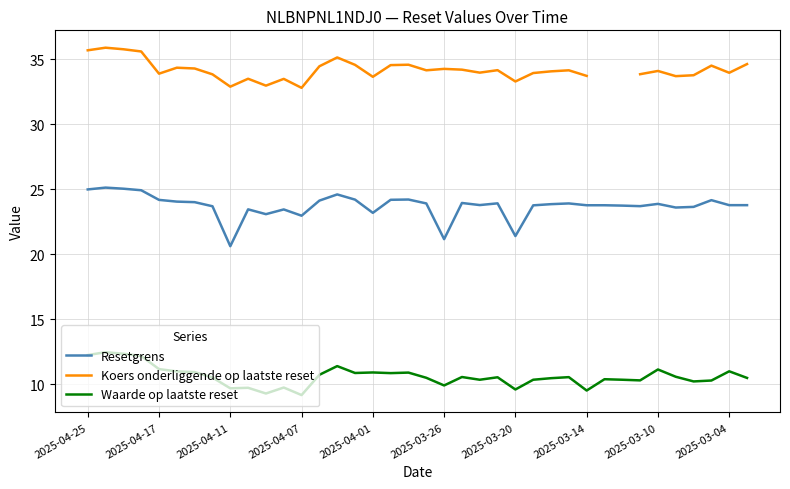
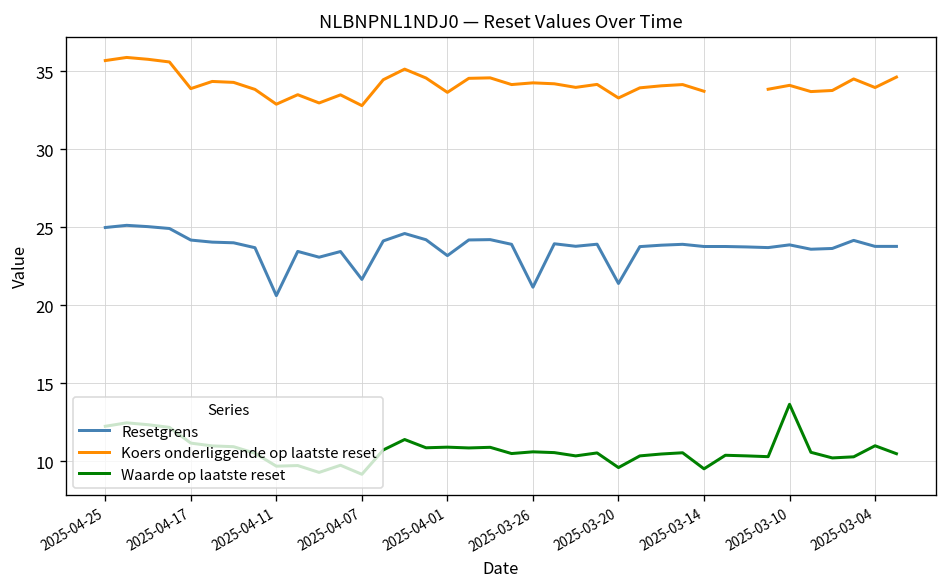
Resetgrens, 2025-04-07: 23.0 -> 21.7
Waarde op laatste reset, 2025-03-26: 9.9 -> 10.6
Waarde op laatste reset, 2025-03-10: 11.1 -> 13.7
